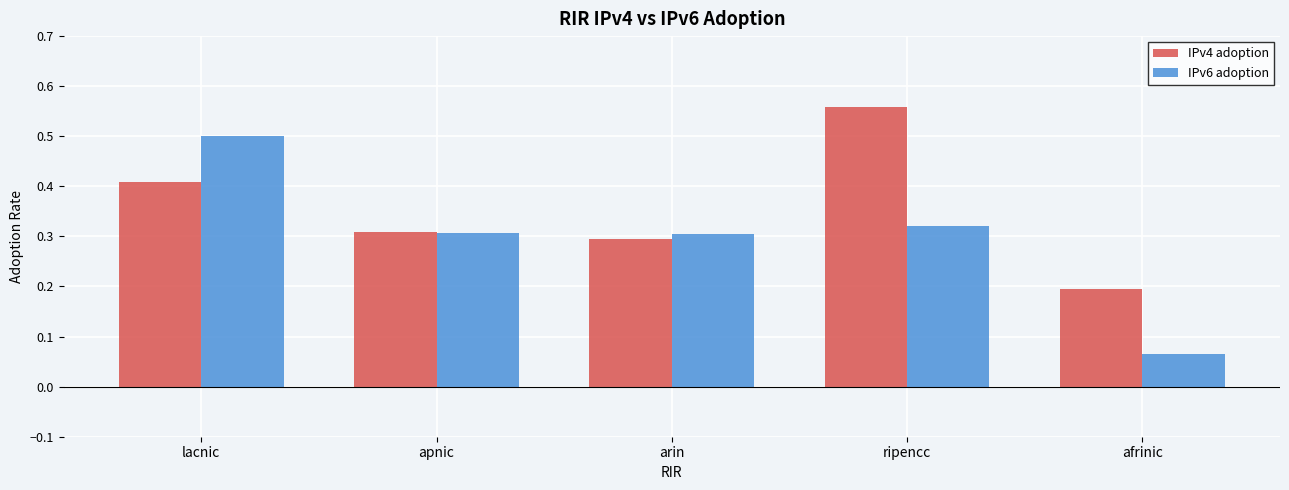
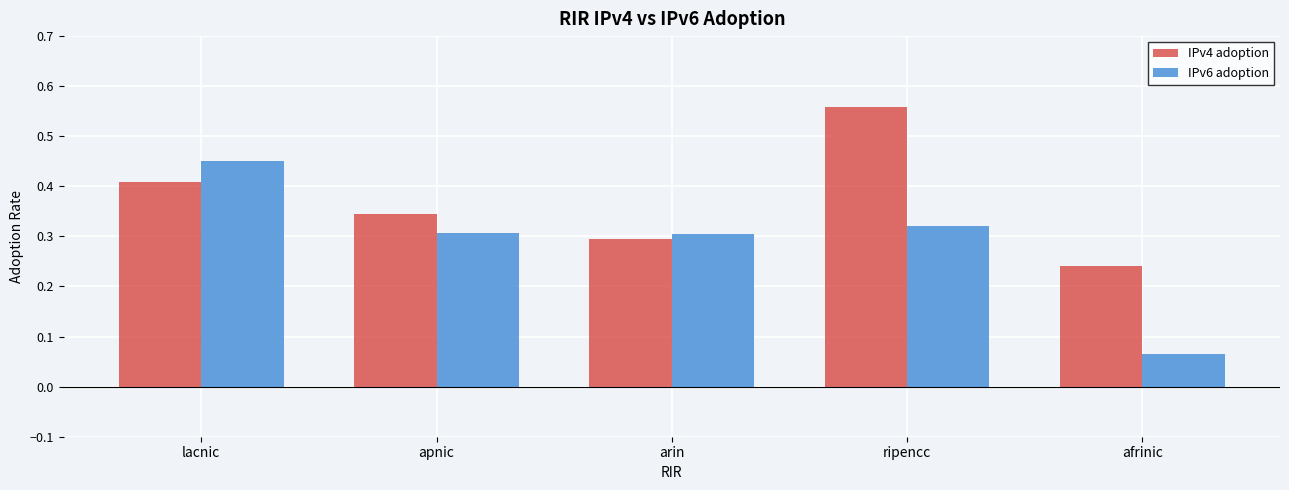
IPv6 adoption, lacnic: 0.50 -> 0.45
IPv4 adoption, apnic: 0.31 -> 0.34
IPv4 adoption, afrinic: 0.19 -> 0.24
